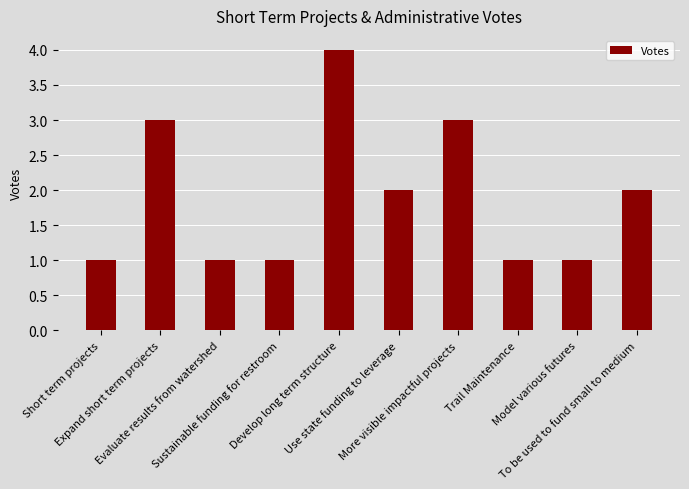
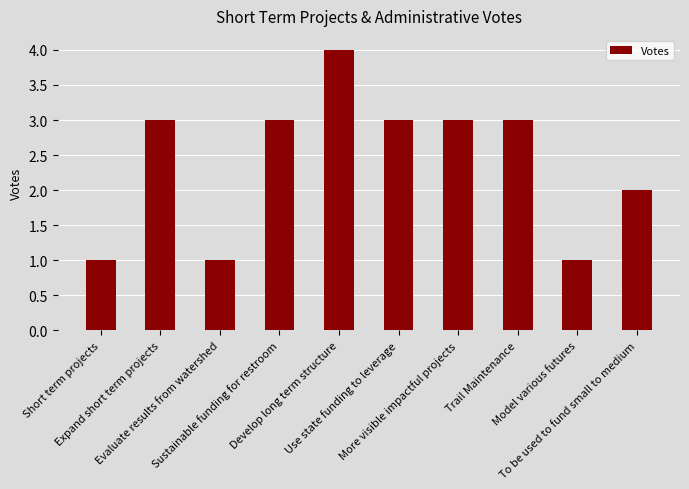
Sustainable funding for restroom: 1 -> 3
Use state funding to leverage: 2 -> 3
Trail Maintenance: 1 -> 3
